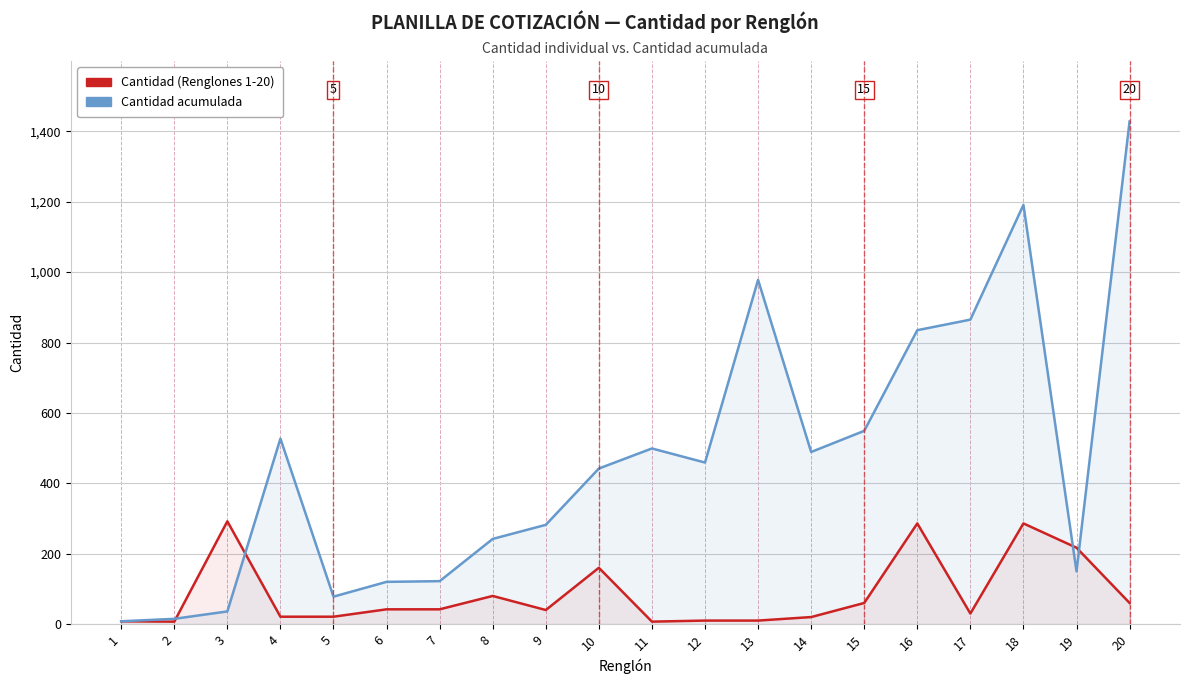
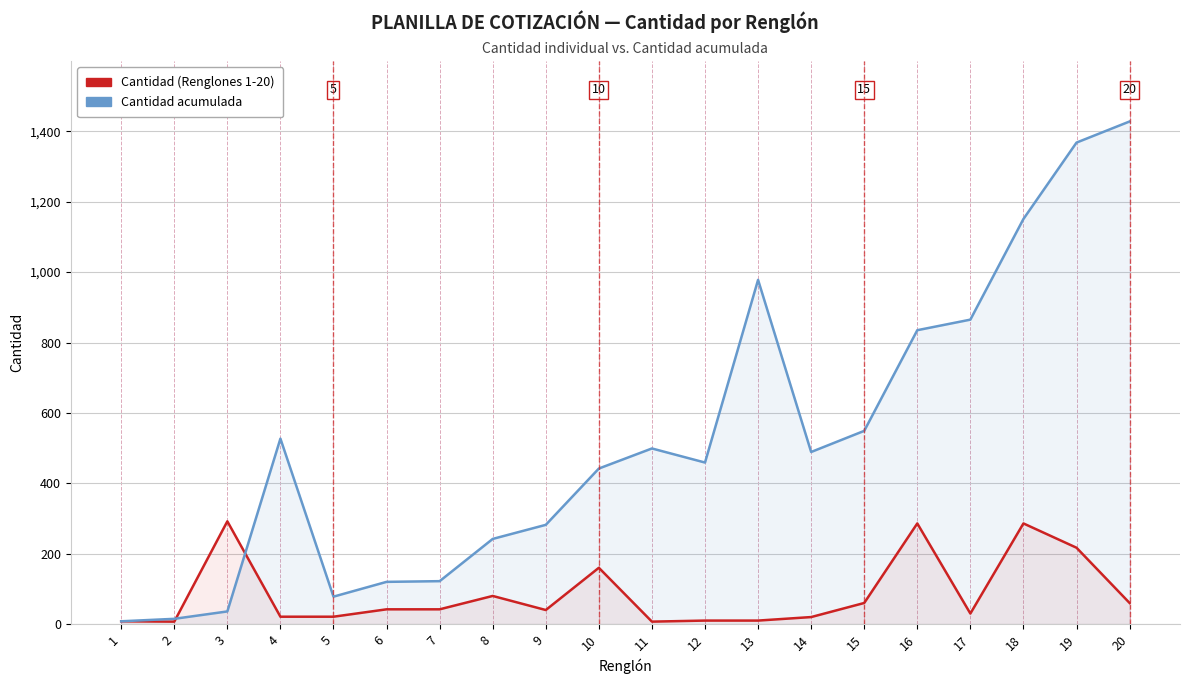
Cantidad acumulada, 18: 1,190 -> 1,150
Cantidad acumulada, 19: 150 -> 1,370
